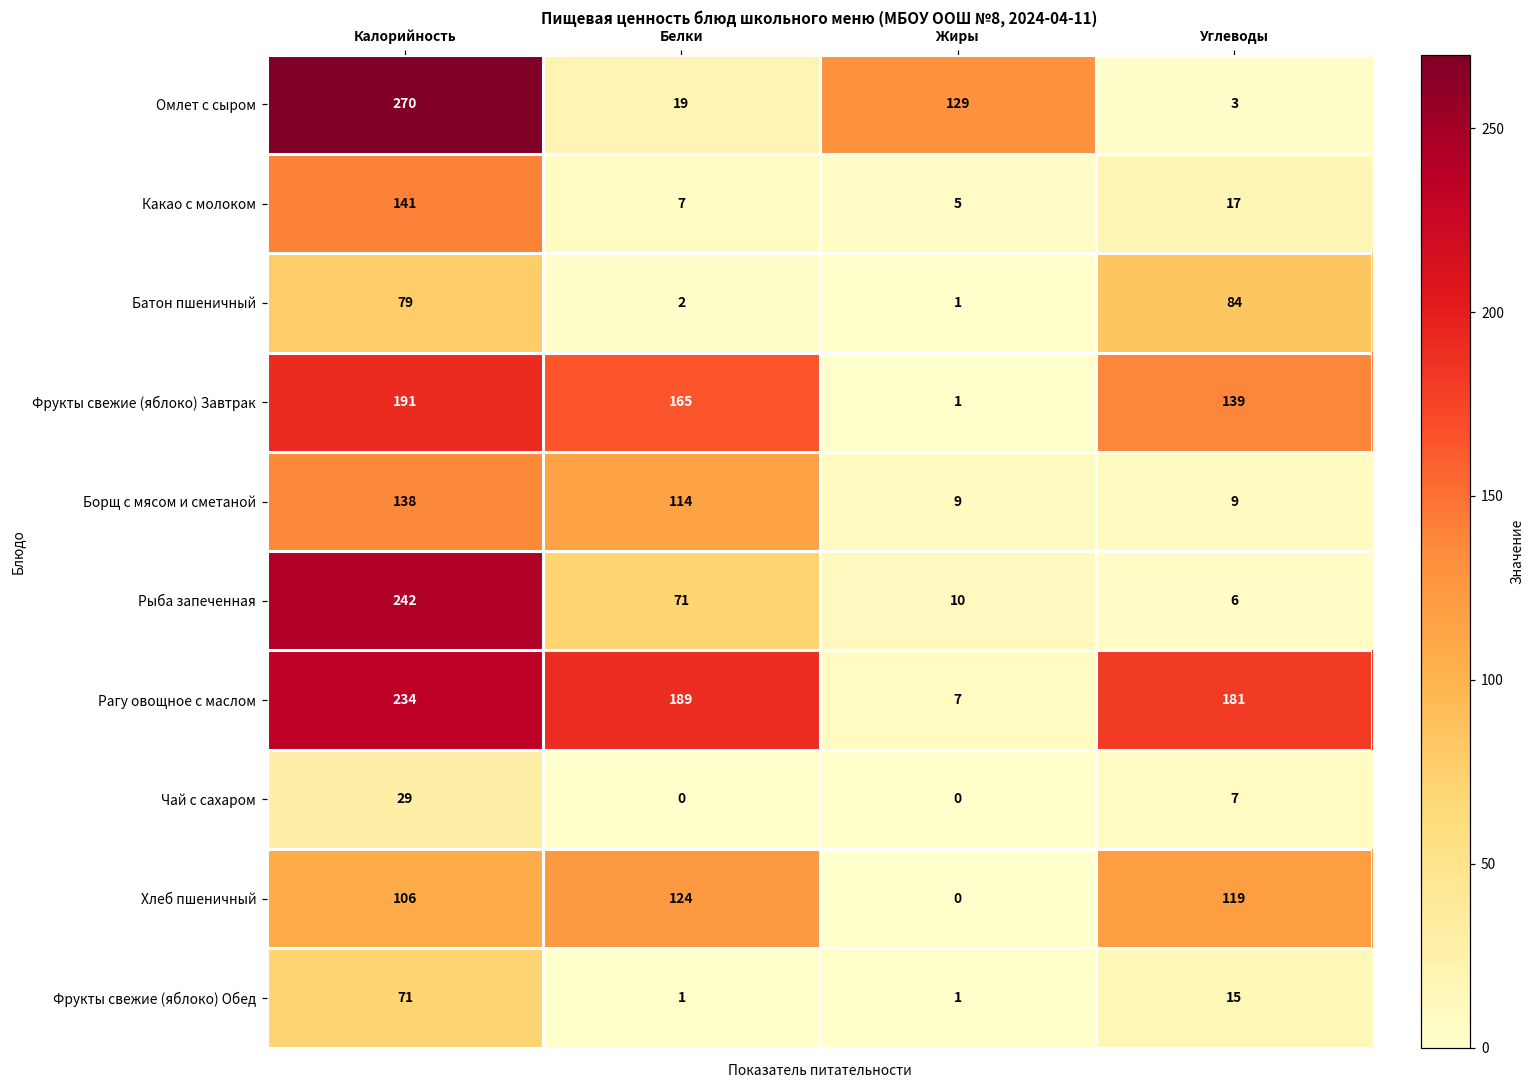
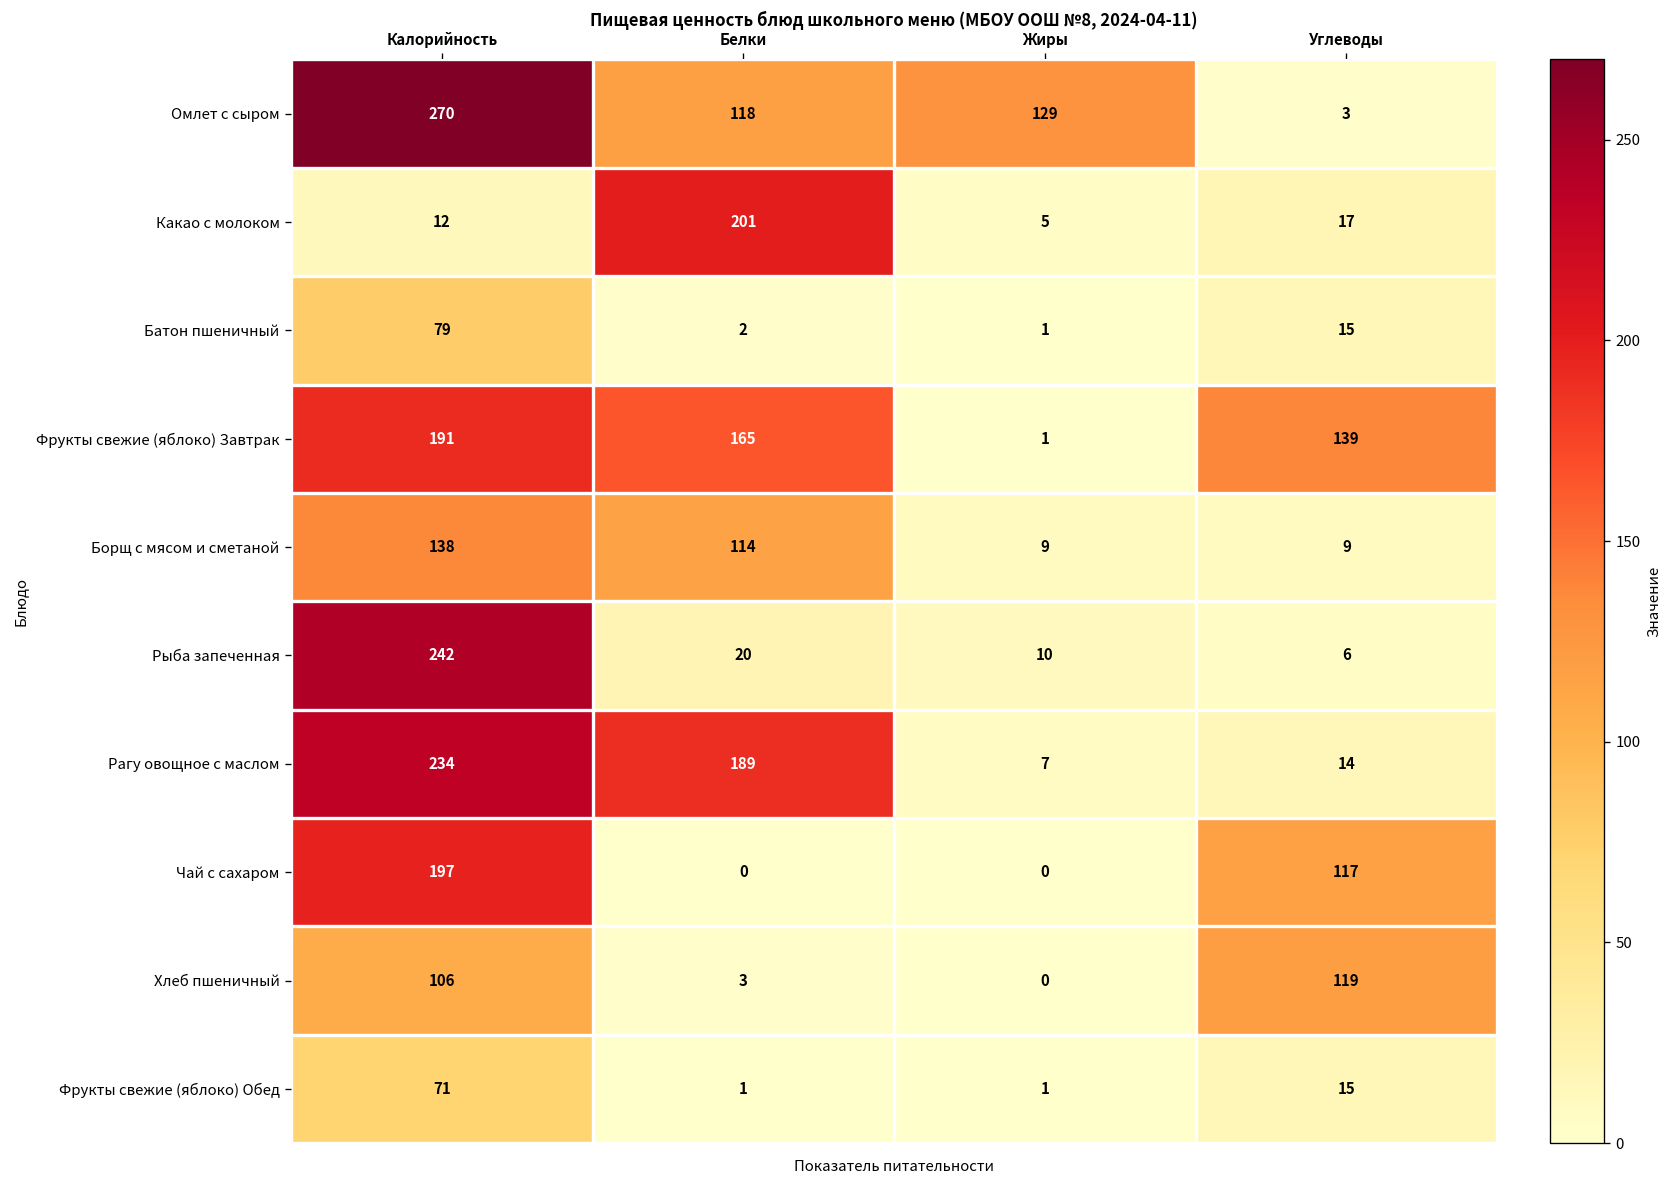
Омлет с сыром, Белки: 19 -> 118
Какао с молоком, Калорийность: 141 -> 12
Какао с молоком, Белки: 7 -> 201
Батон пшеничный, Углеводы: 84 -> 15
Рыба запеченная, Белки: 71 -> 20
Рагу овощное с маслом, Углеводы: 181 -> 14
Чай с сахаром, Калорийность: 29 -> 197
Чай с сахаром, Углеводы: 7 -> 117
Хлеб пшеничный, Белки: 124 -> 3
